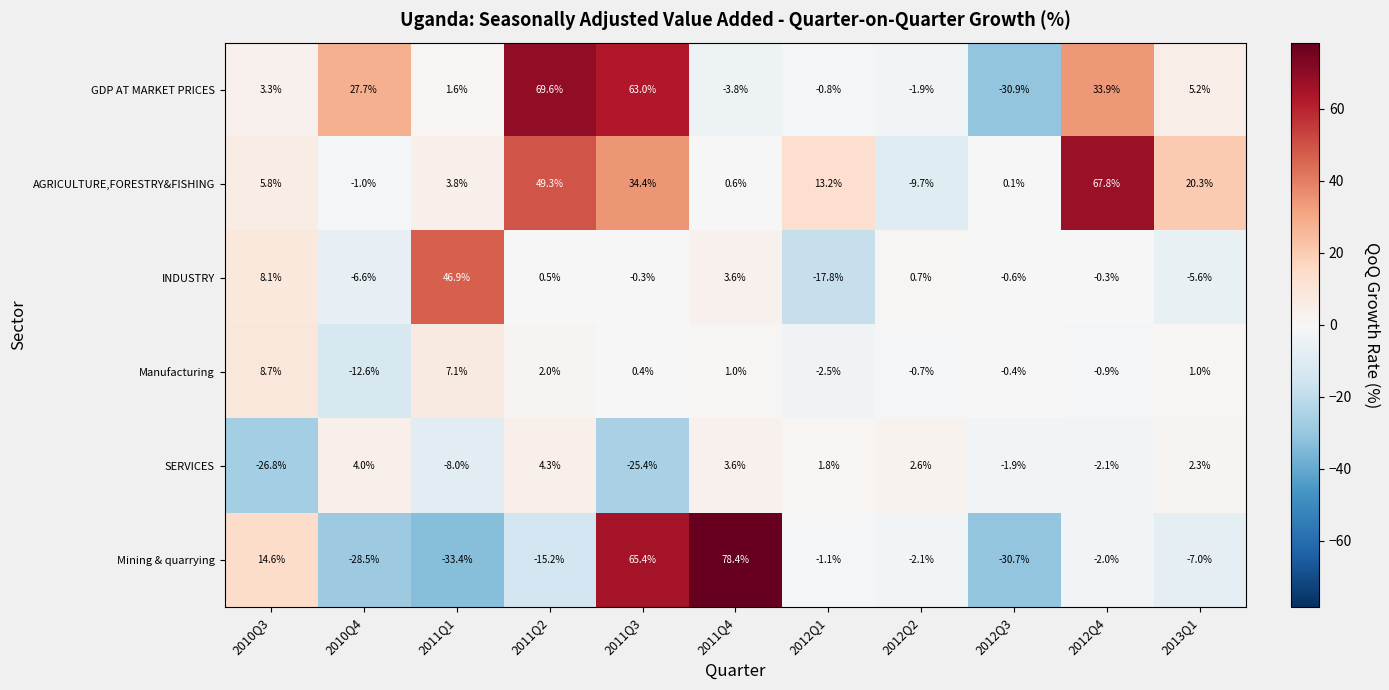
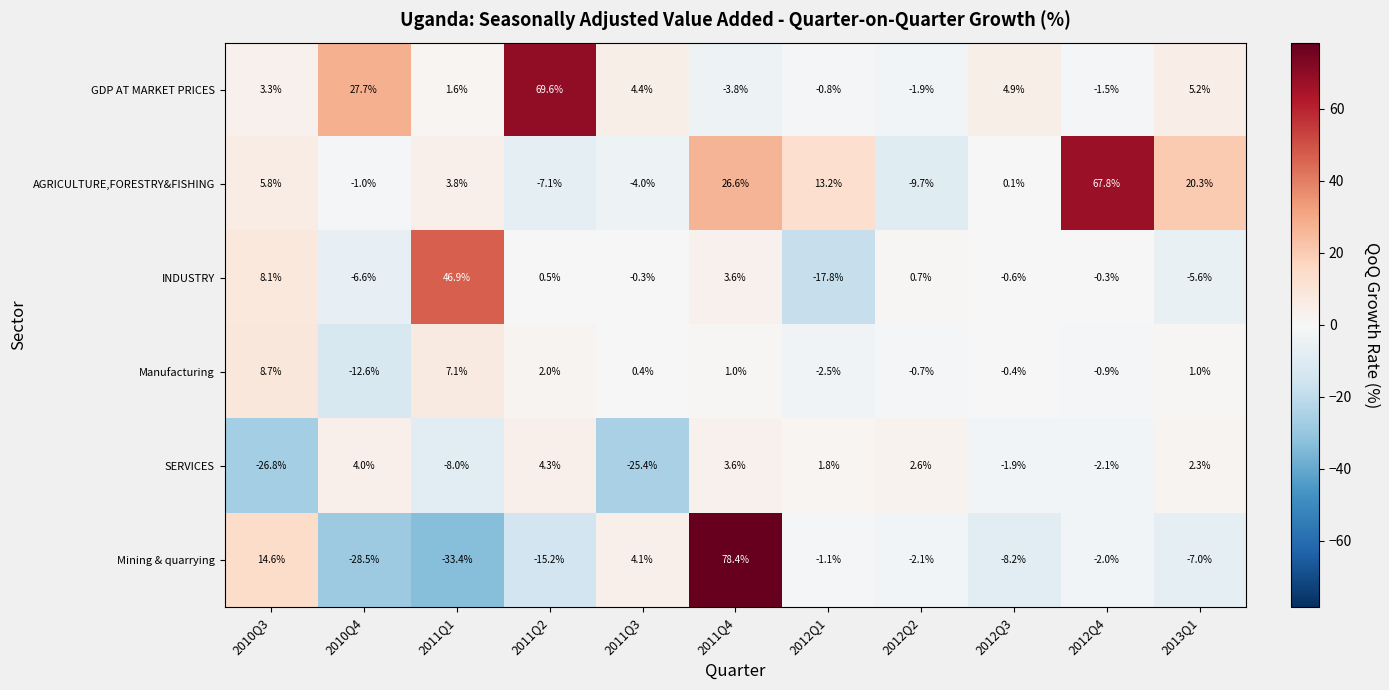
GDP AT MARKET PRICES, 2011Q3: 63.0% -> 4.4%
GDP AT MARKET PRICES, 2012Q3: -30.9% -> 4.9%
GDP AT MARKET PRICES, 2012Q4: 33.9% -> -1.5%
AGRICULTURE,FORESTRY&FISHING, 2011Q2: 49.3% -> -7.1%
AGRICULTURE,FORESTRY&FISHING, 2011Q3: 34.4% -> -4.0%
AGRICULTURE,FORESTRY&FISHING, 2011Q4: 0.6% -> 26.6%
Mining & quarrying, 2011Q3: 65.4% -> 4.1%
Mining & quarrying, 2012Q3: -30.7% -> -8.2%
